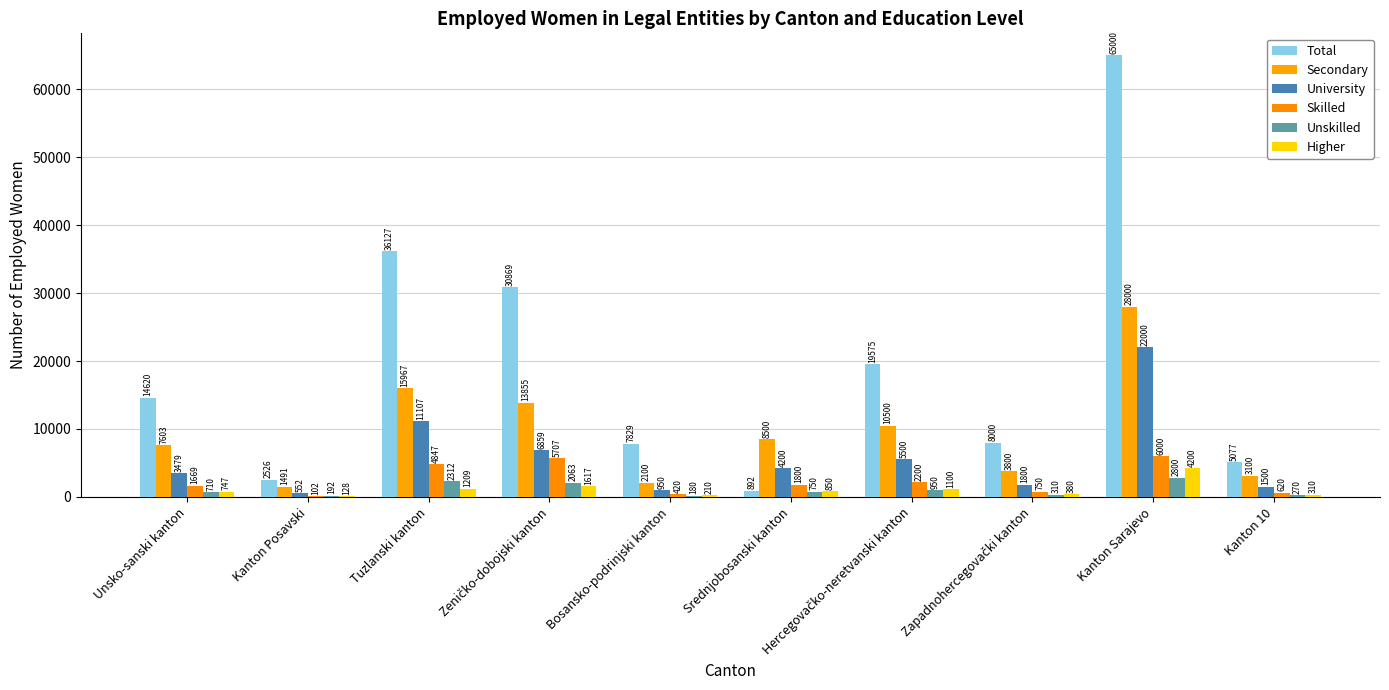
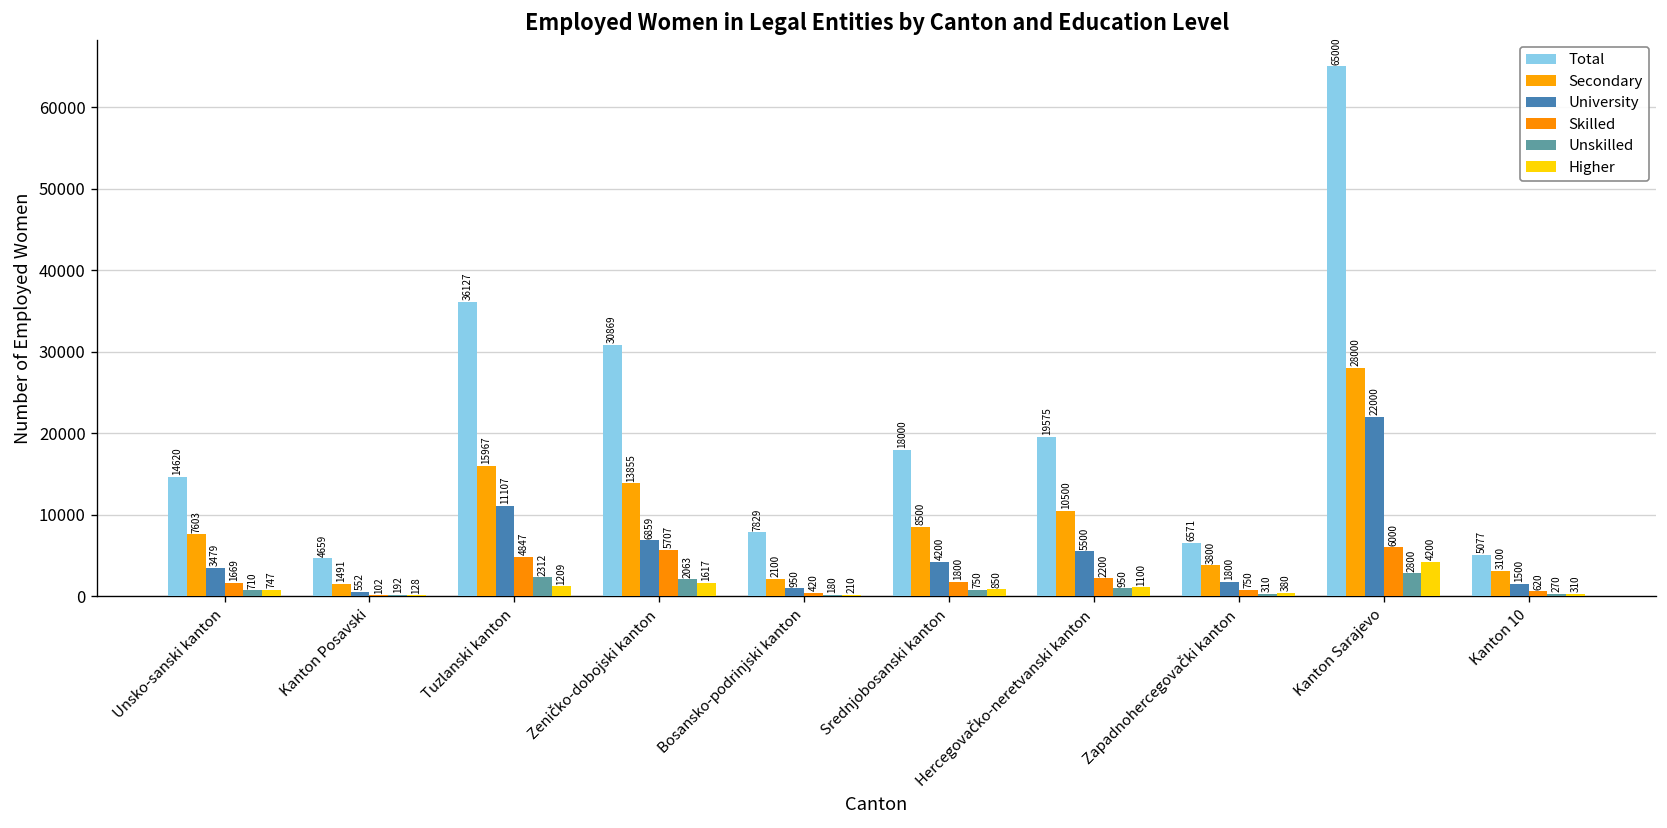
Total, Kanton Posavski: 2526 -> 4659
Total, Srednjobosanski kanton: 892 -> 18000
Total, Zapadnohercegovački kanton: 8000 -> 6571
